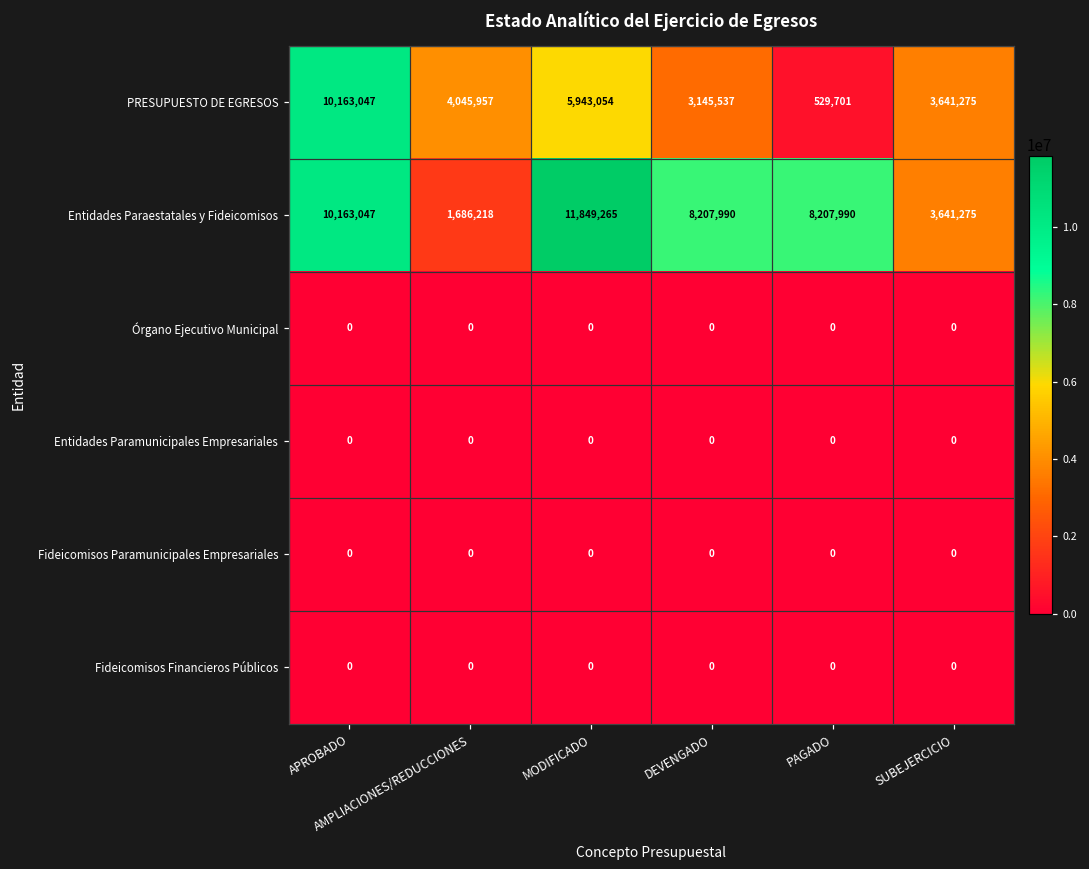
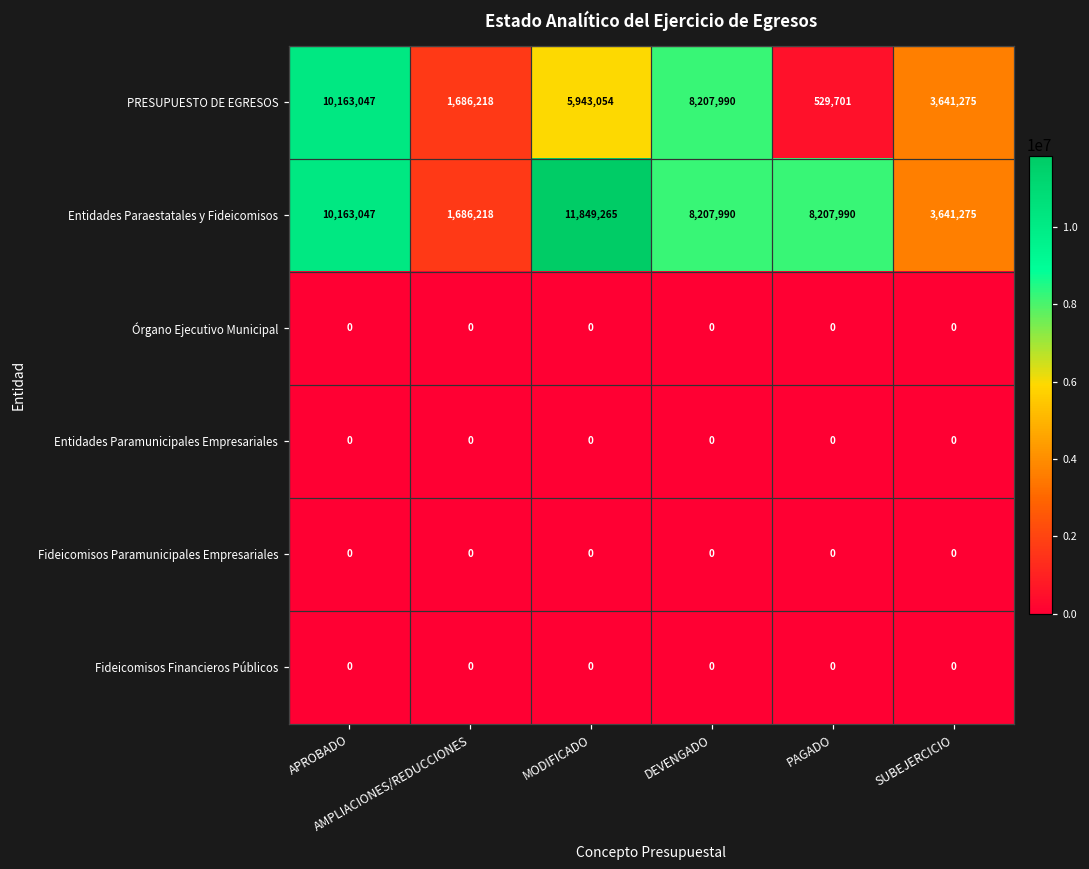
PRESUPUESTO DE EGRESOS, AMPLIACIONES/REDUCCIONES: 4,045,957 -> 1,686,218
PRESUPUESTO DE EGRESOS, DEVENGADO: 3,145,537 -> 8,207,990
